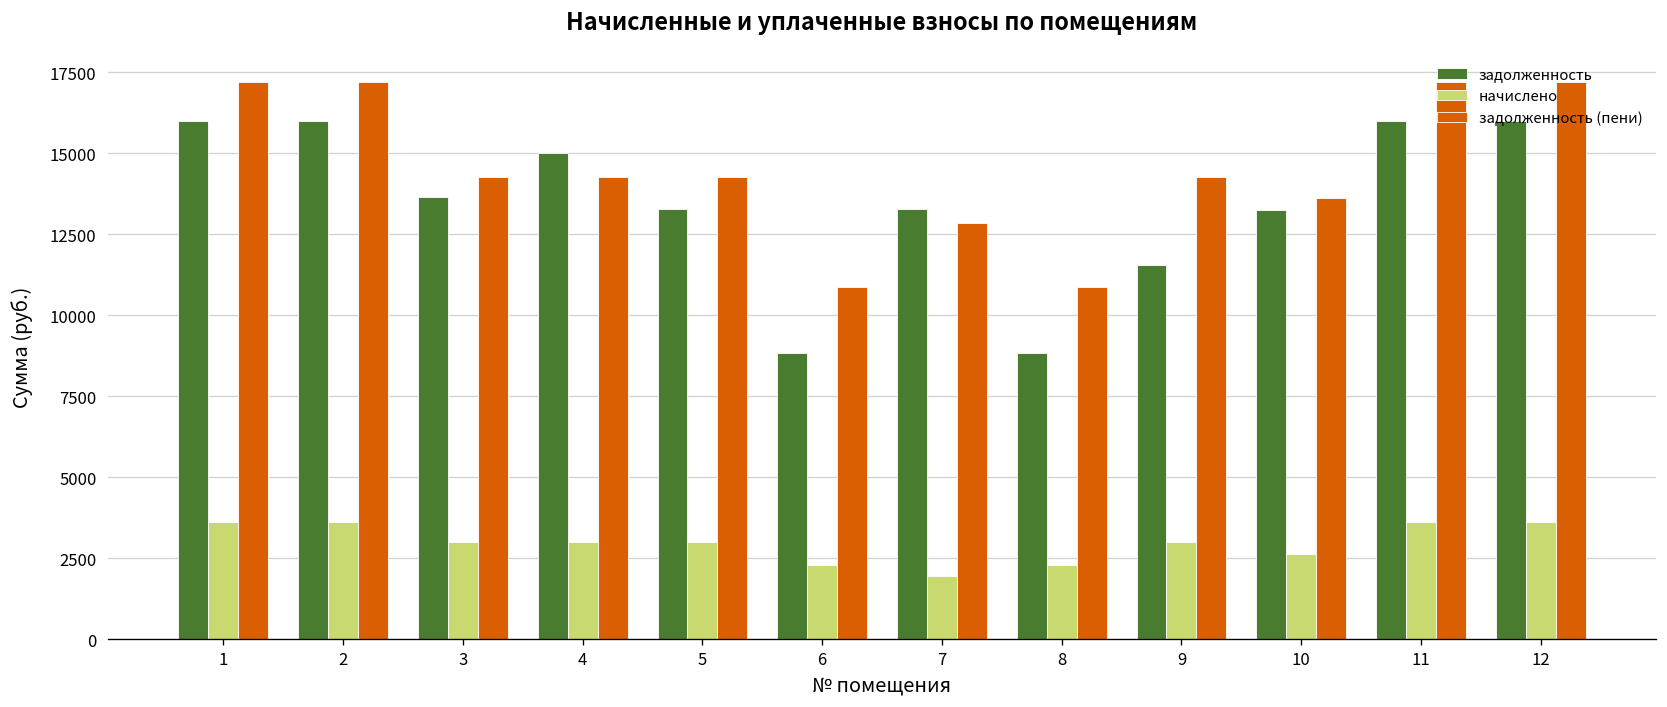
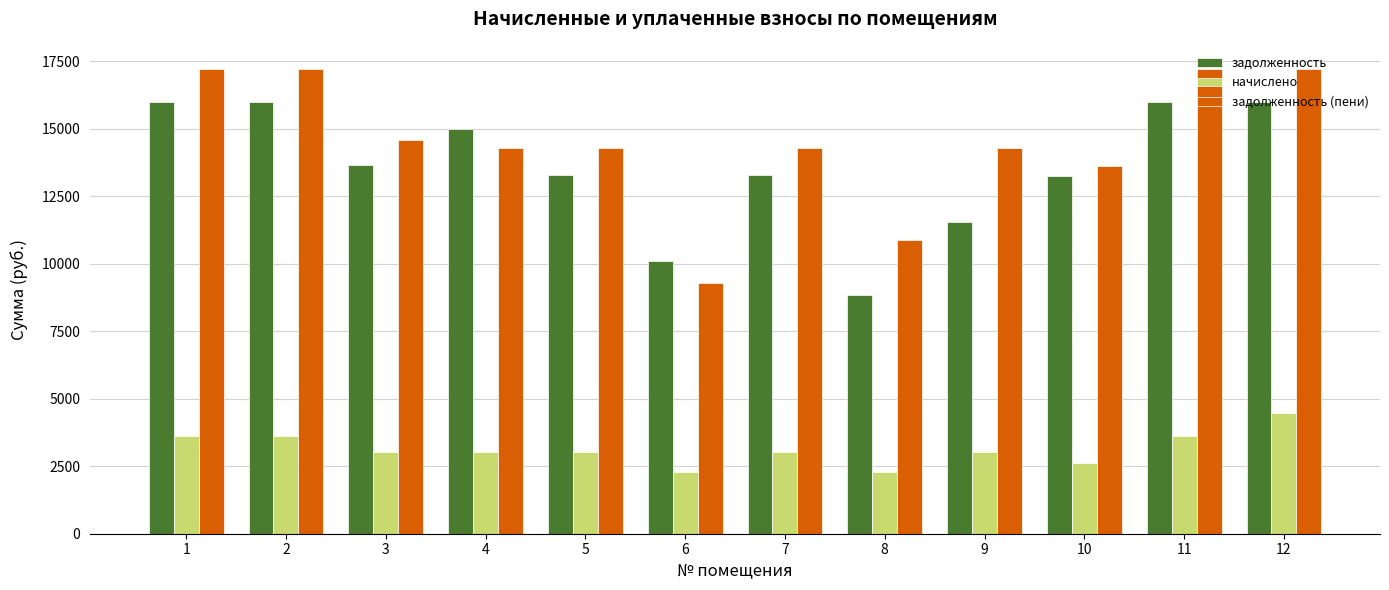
задолженность (пени), 3: 14300 -> 14600
задолженность, 6: 8800 -> 10100
задолженность (пени), 6: 10900 -> 9300
начислено, 7: 1900 -> 3000
задолженность (пени), 7: 12900 -> 14300
начислено, 12: 3600 -> 4500
